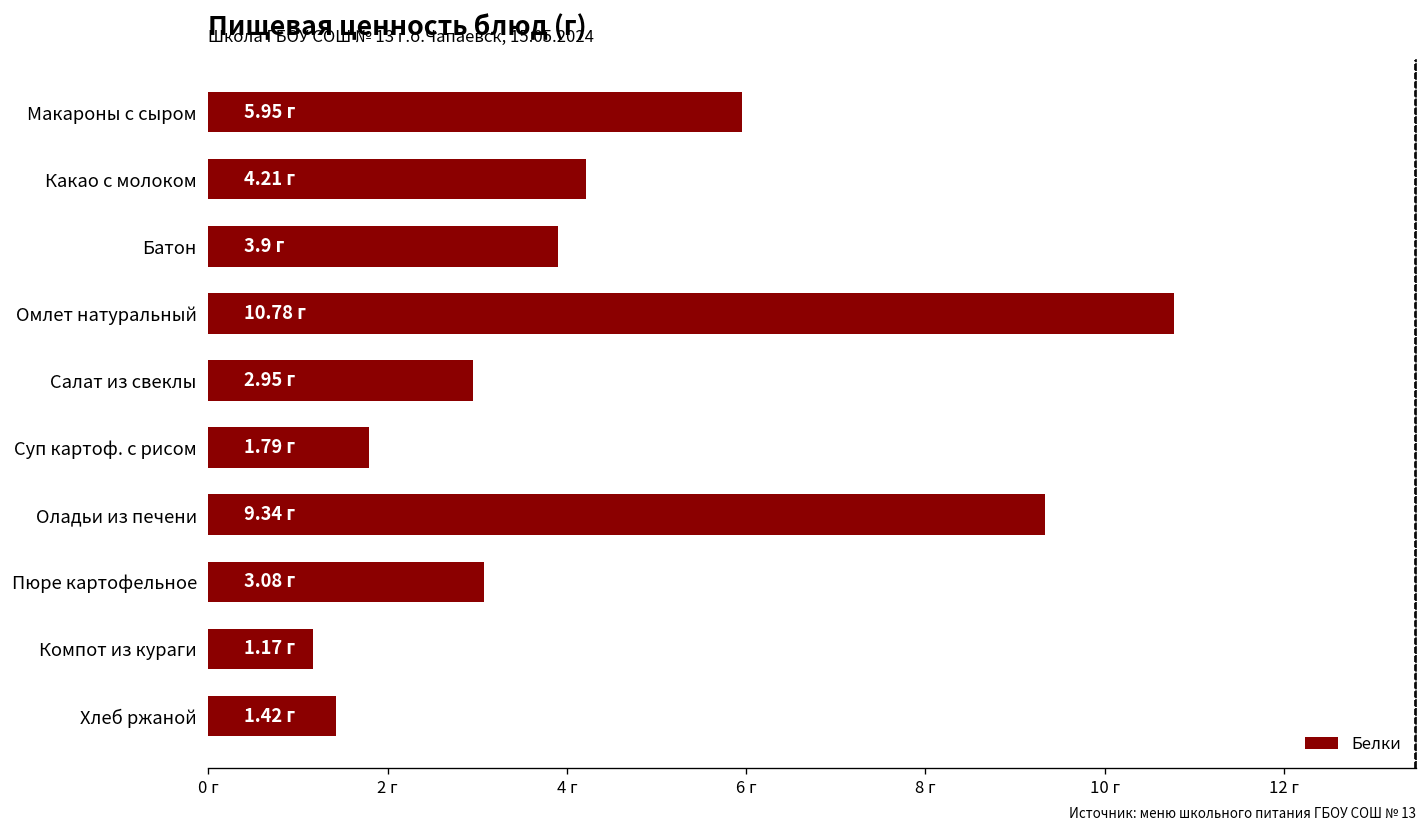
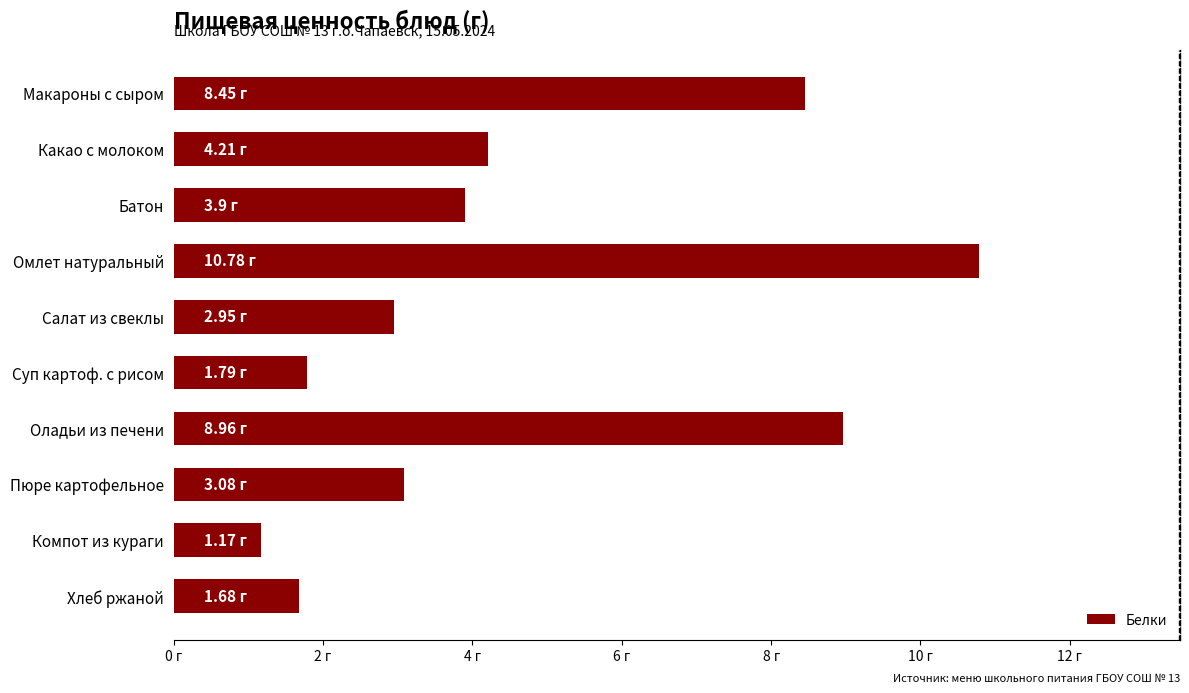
Макароны с сыром: 5.95 -> 8.45
Оладьи из печени: 9.34 -> 8.96
Хлеб ржаной: 1.42 -> 1.68
